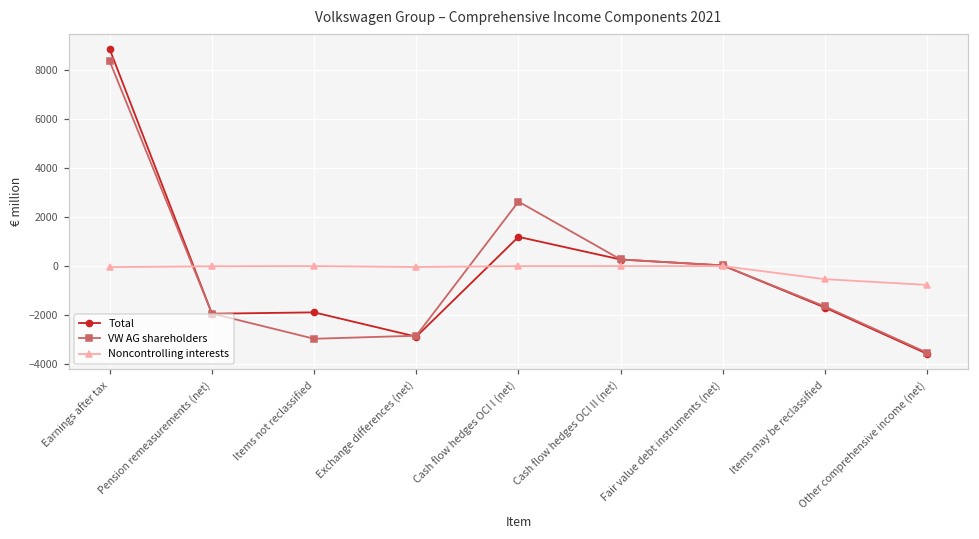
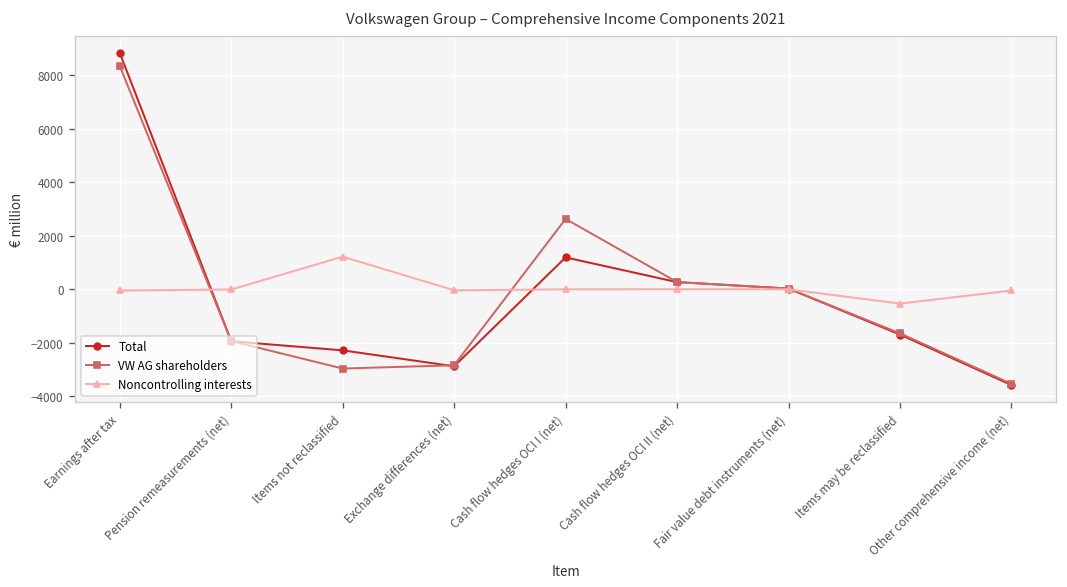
Total, Items not reclassified: -1900 -> -2300
Noncontrolling interests, Items not reclassified: 0 -> 1200
Noncontrolling interests, Other comprehensive income (net): -800 -> 0
